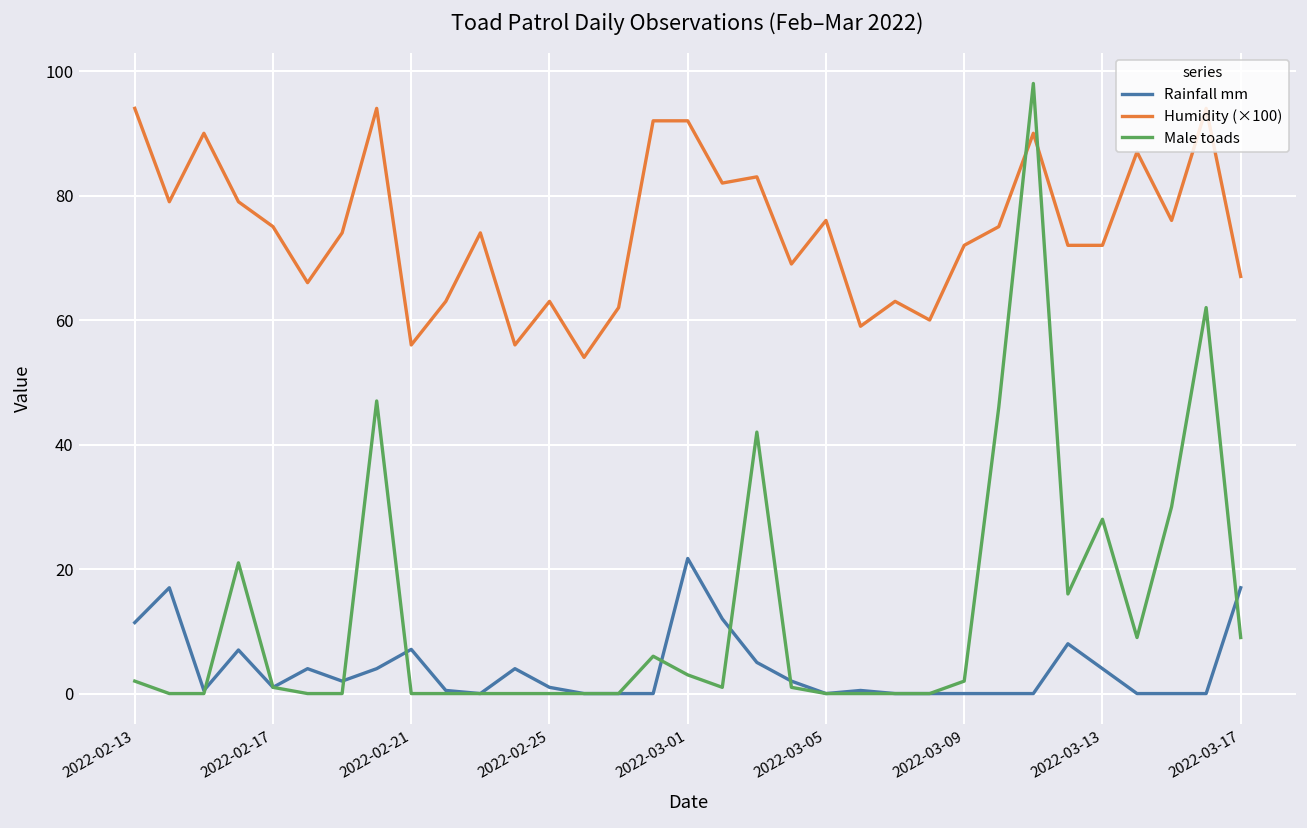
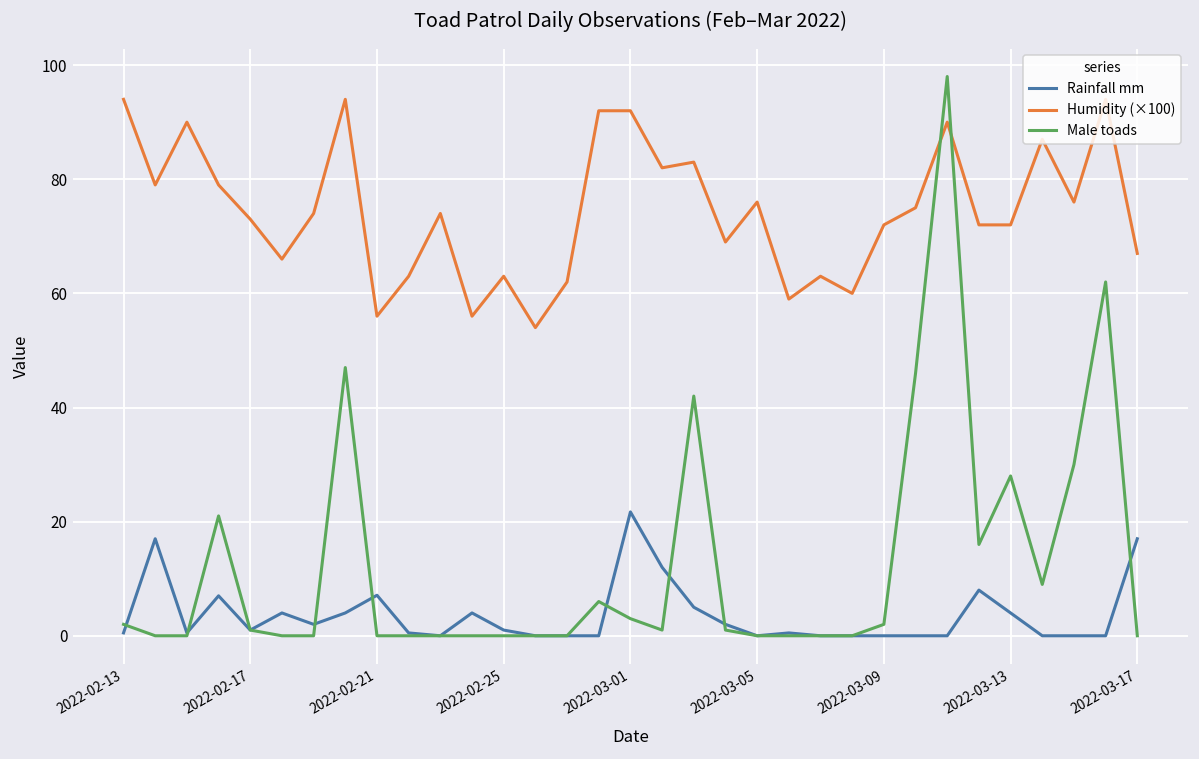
Rainfall mm, 2022-02-13: 11 -> 1
Humidity (×100), 2022-02-17: 75 -> 73
Male toads, 2022-03-17: 9 -> 0
